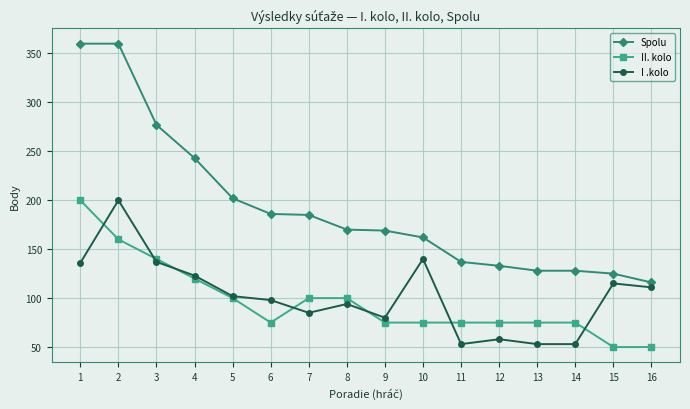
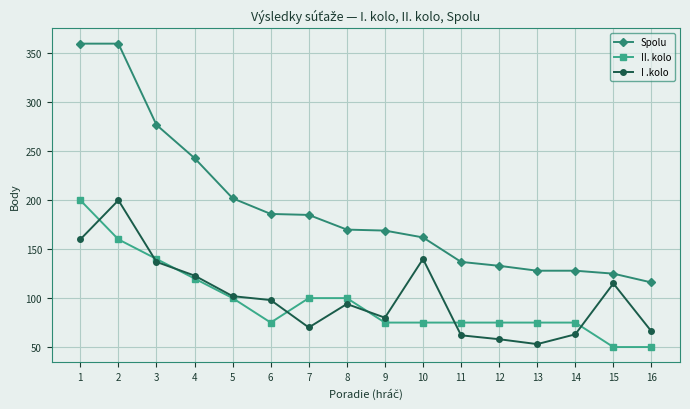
I .kolo, 1: 140 -> 160
I .kolo, 7: 90 -> 70
I .kolo, 11: 50 -> 60
I .kolo, 14: 50 -> 60
I .kolo, 16: 110 -> 70
